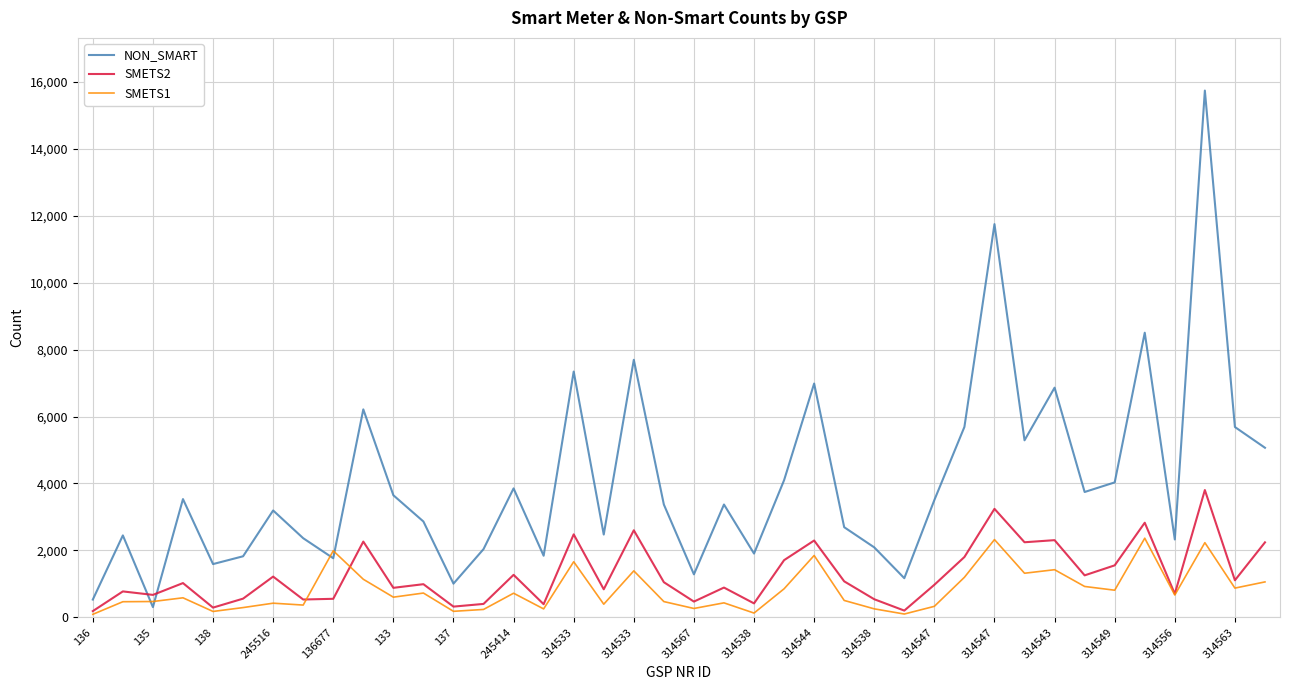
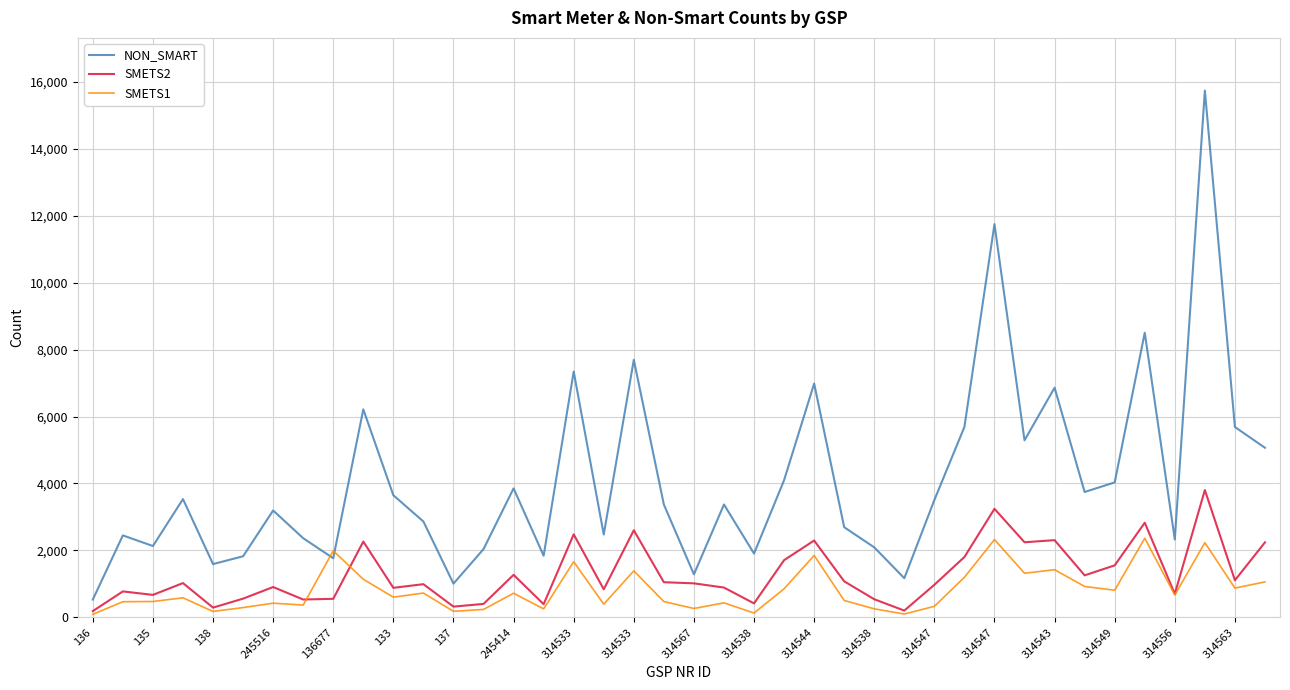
NON_SMART, 135: 300 -> 2,100
SMETS2, 245516: 1,200 -> 900
SMETS2, 314567: 500 -> 1,000
